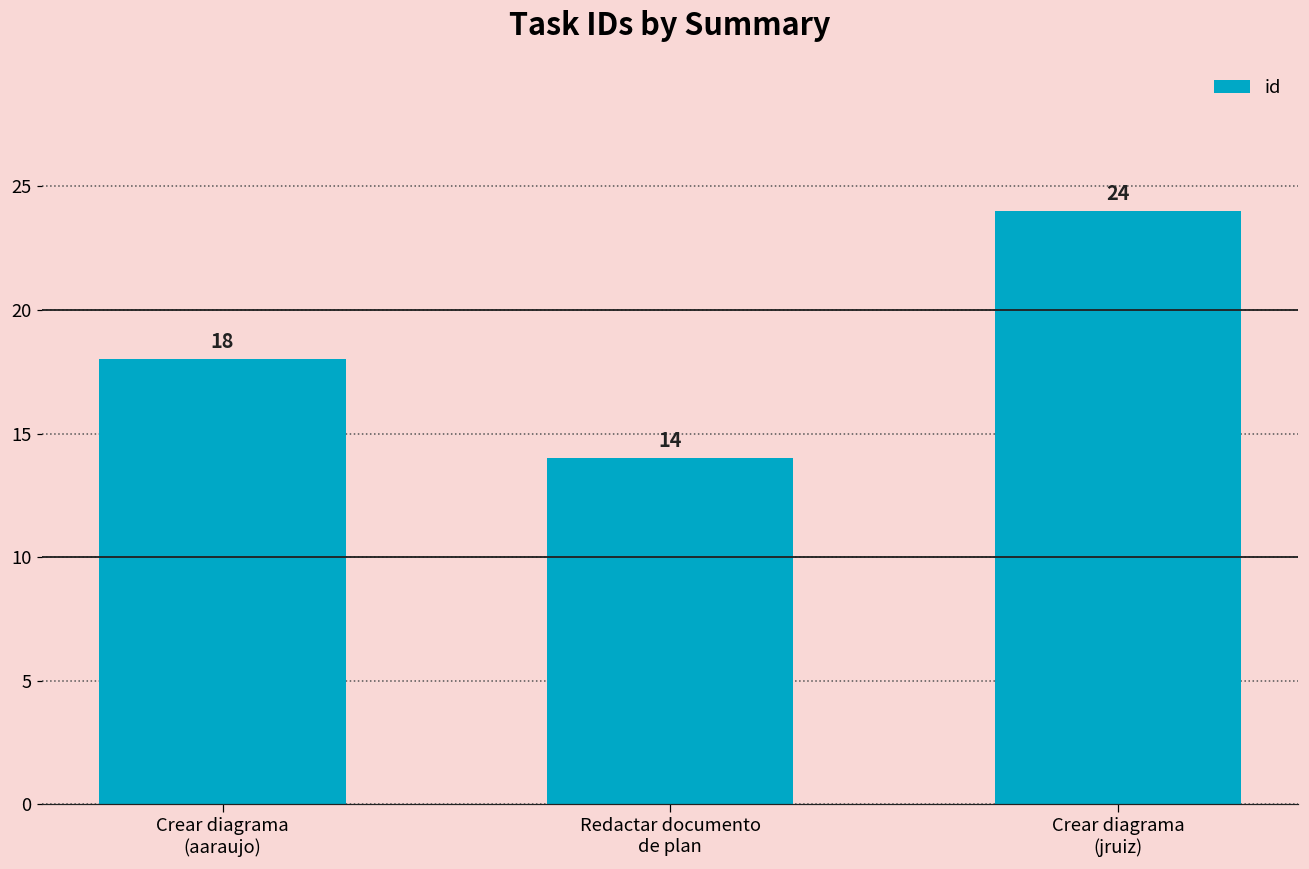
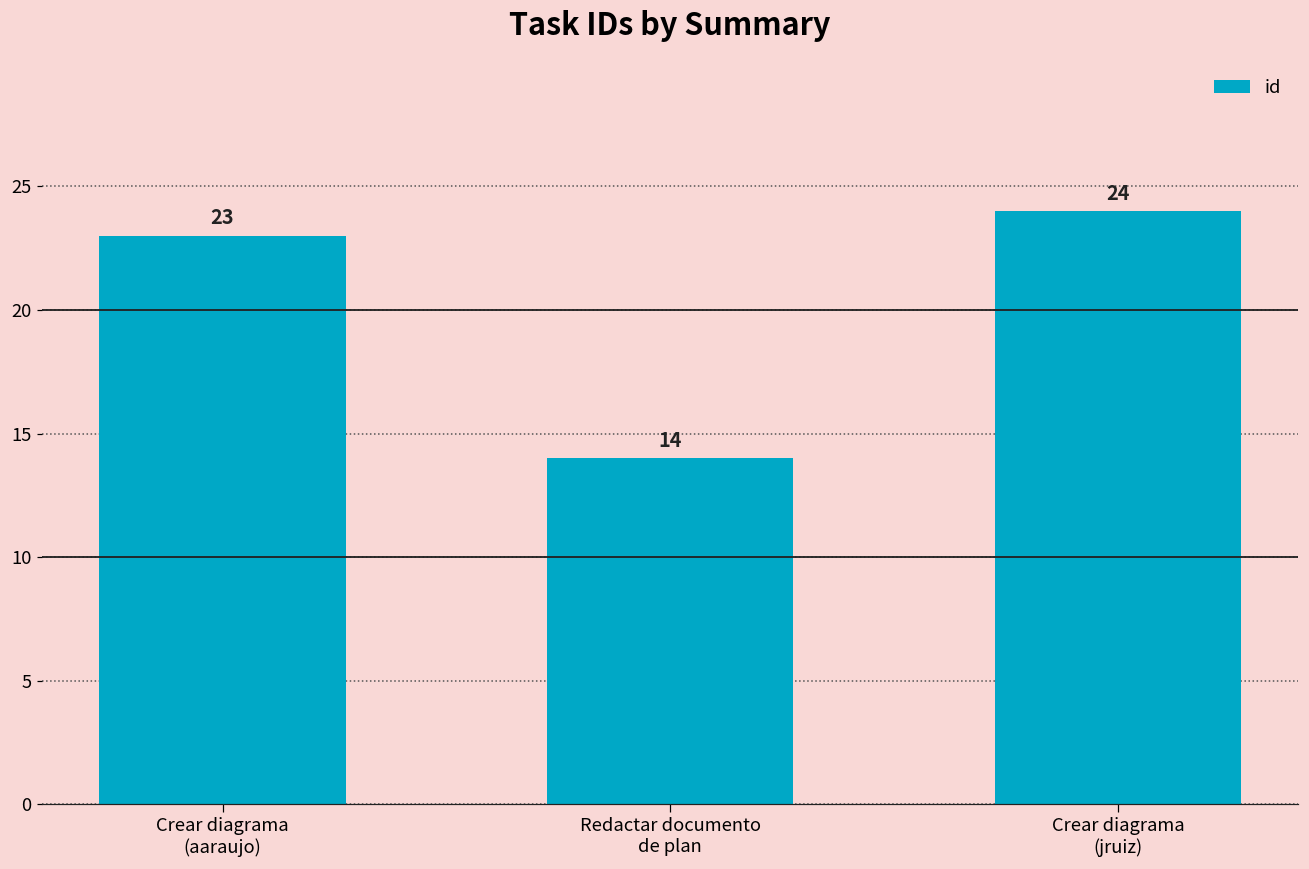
Crear diagrama (aaraujo): 18 -> 23
